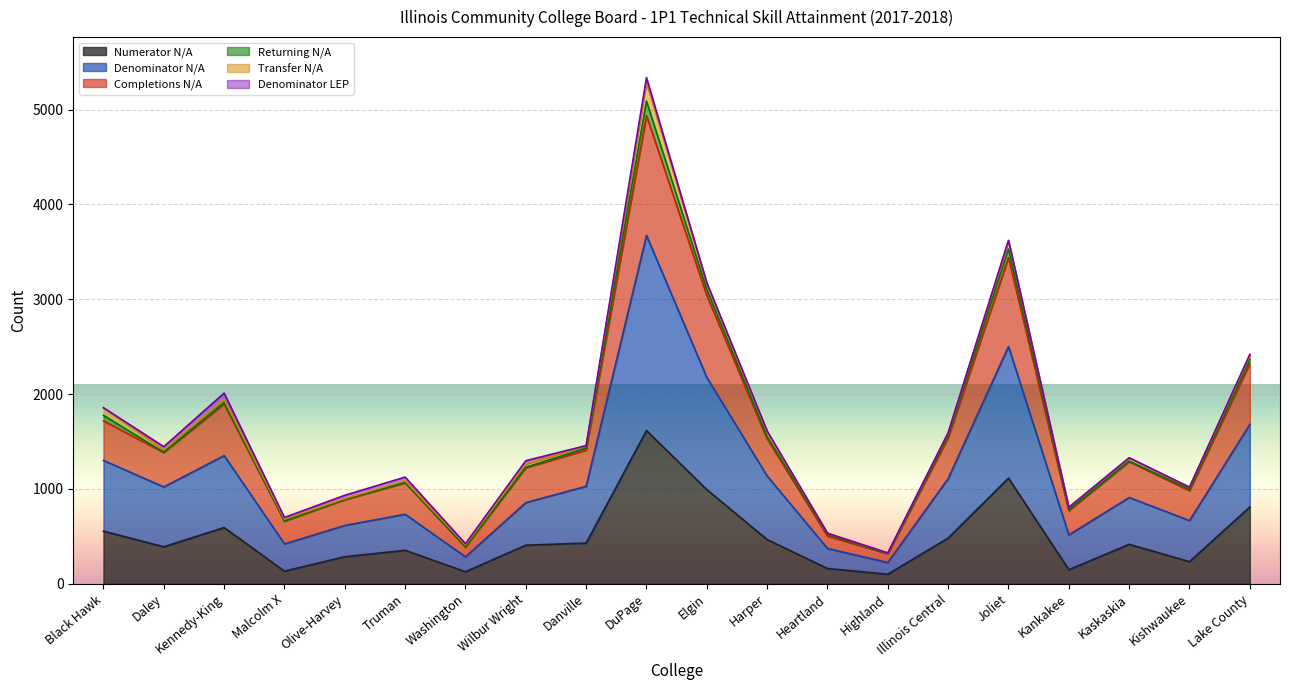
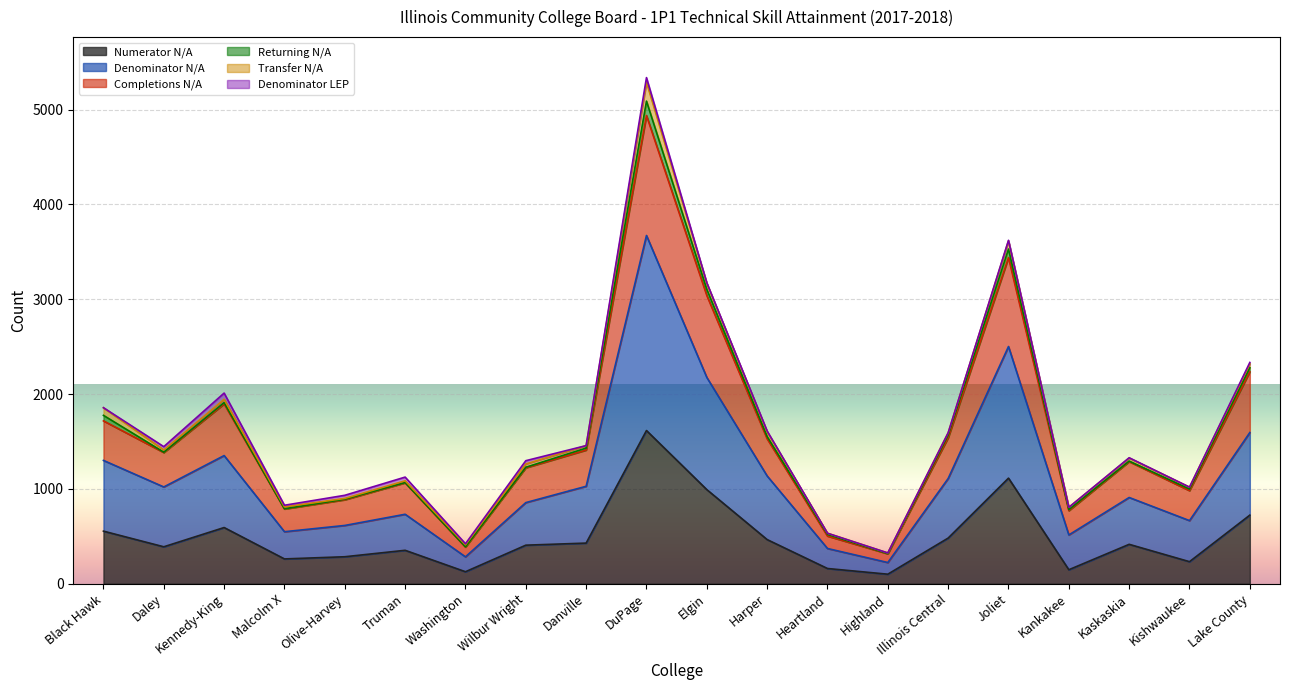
Numerator N/A, Malcolm X: 100 -> 300
Numerator N/A, Lake County: 800 -> 700
